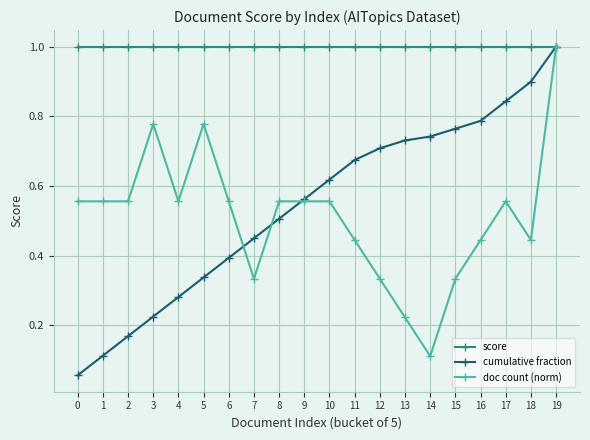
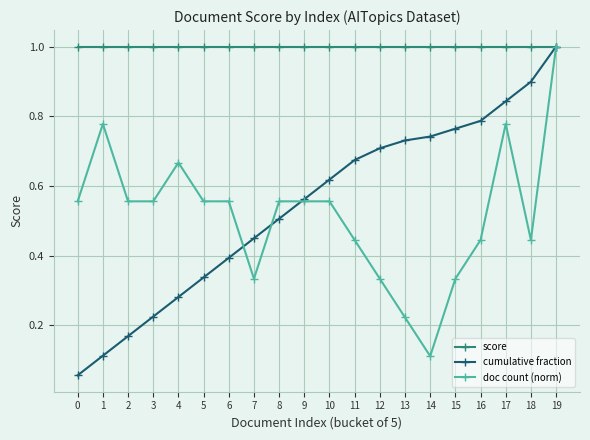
doc count (norm), 1: 0.56 -> 0.78
doc count (norm), 3: 0.78 -> 0.56
doc count (norm), 4: 0.56 -> 0.67
doc count (norm), 5: 0.78 -> 0.56
doc count (norm), 17: 0.56 -> 0.78
